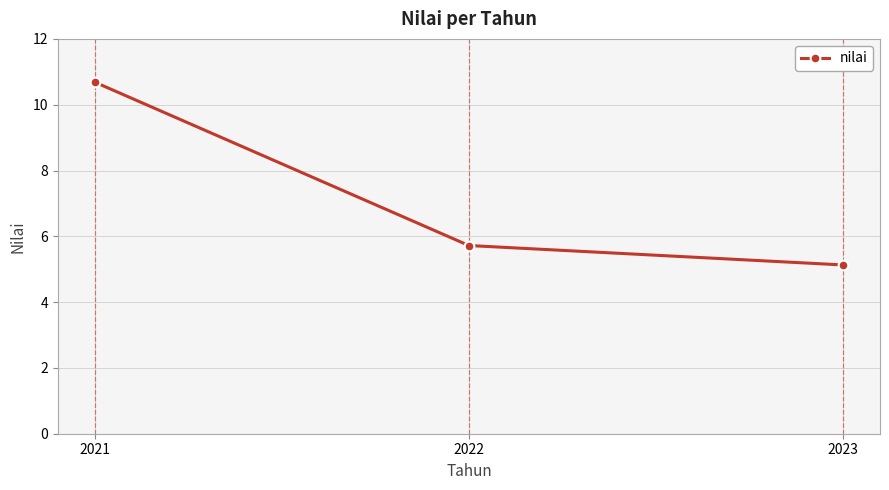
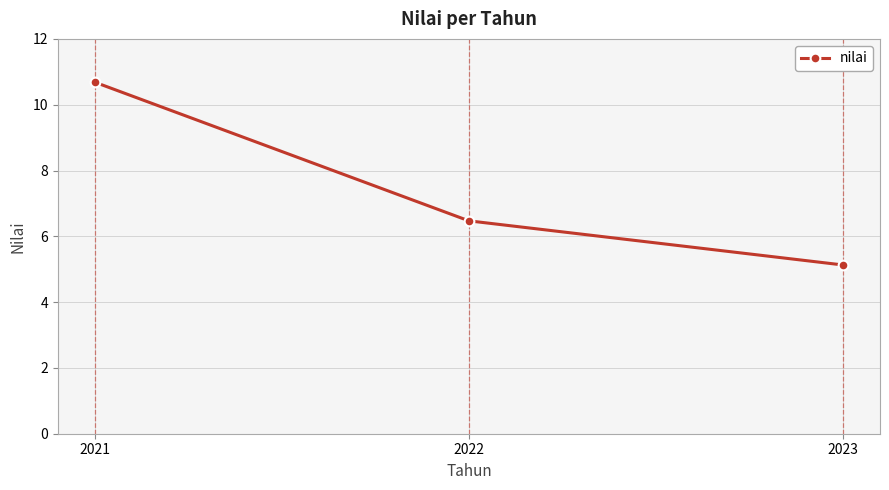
2022: 5.7 -> 6.5
